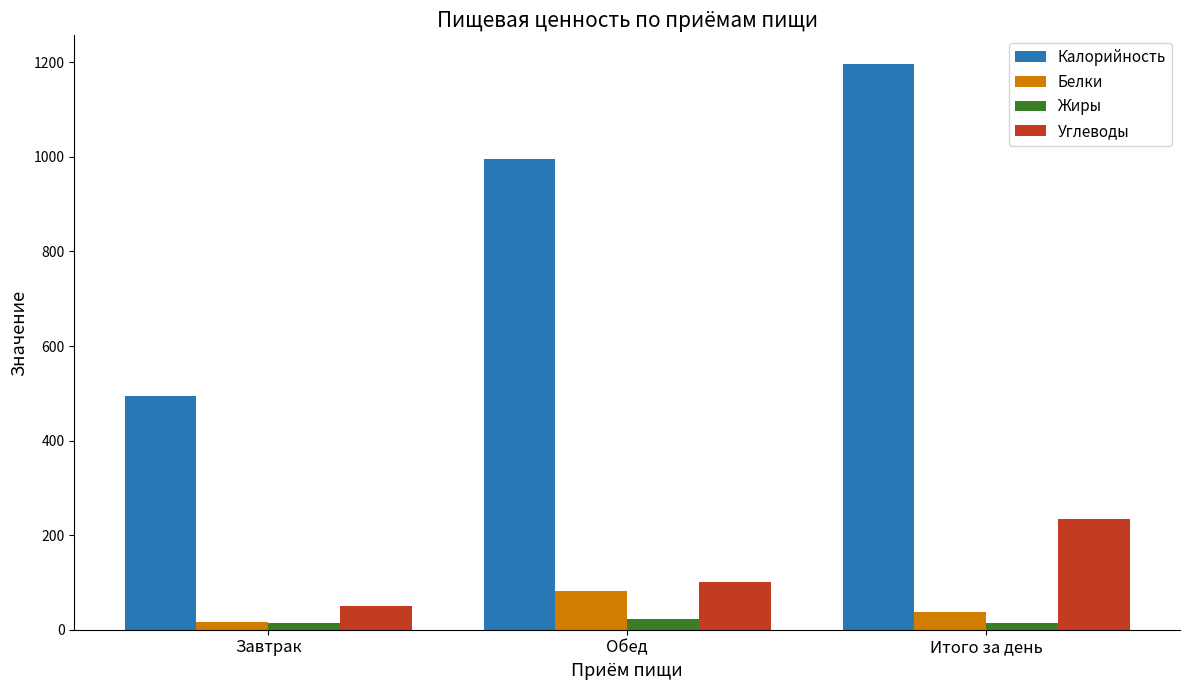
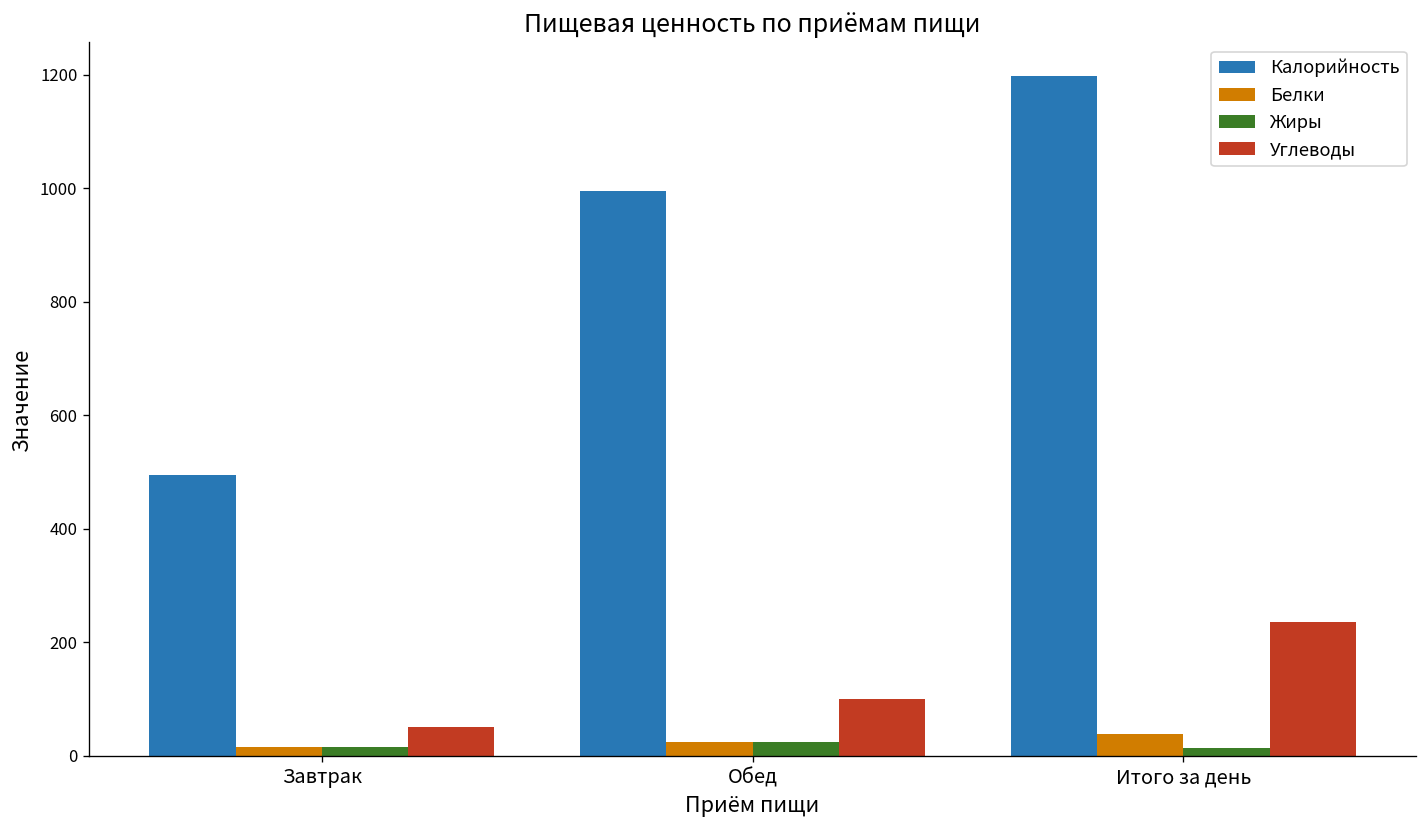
Белки, Обед: 80 -> 20
